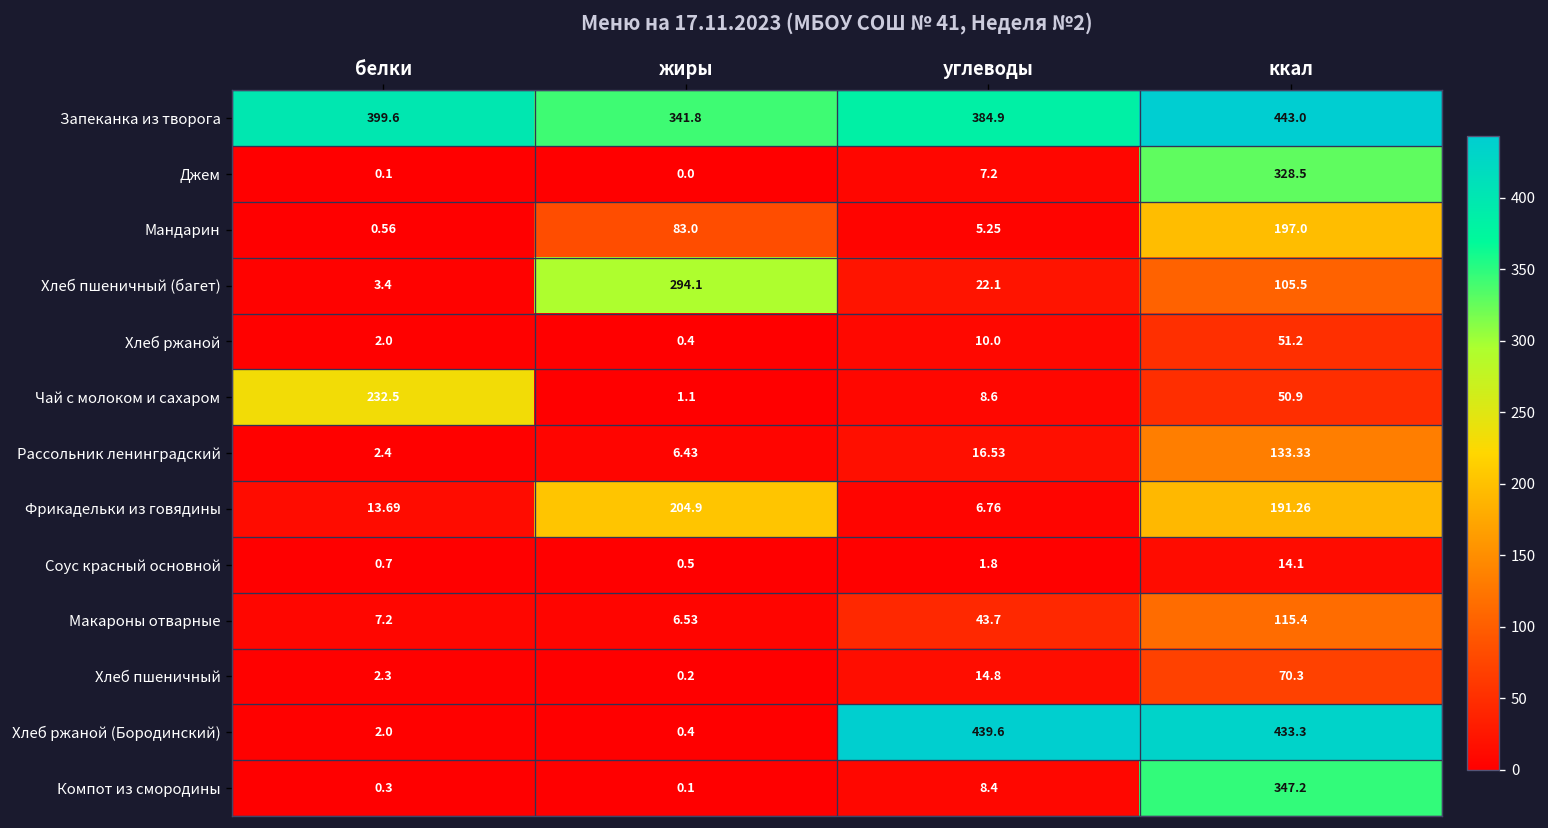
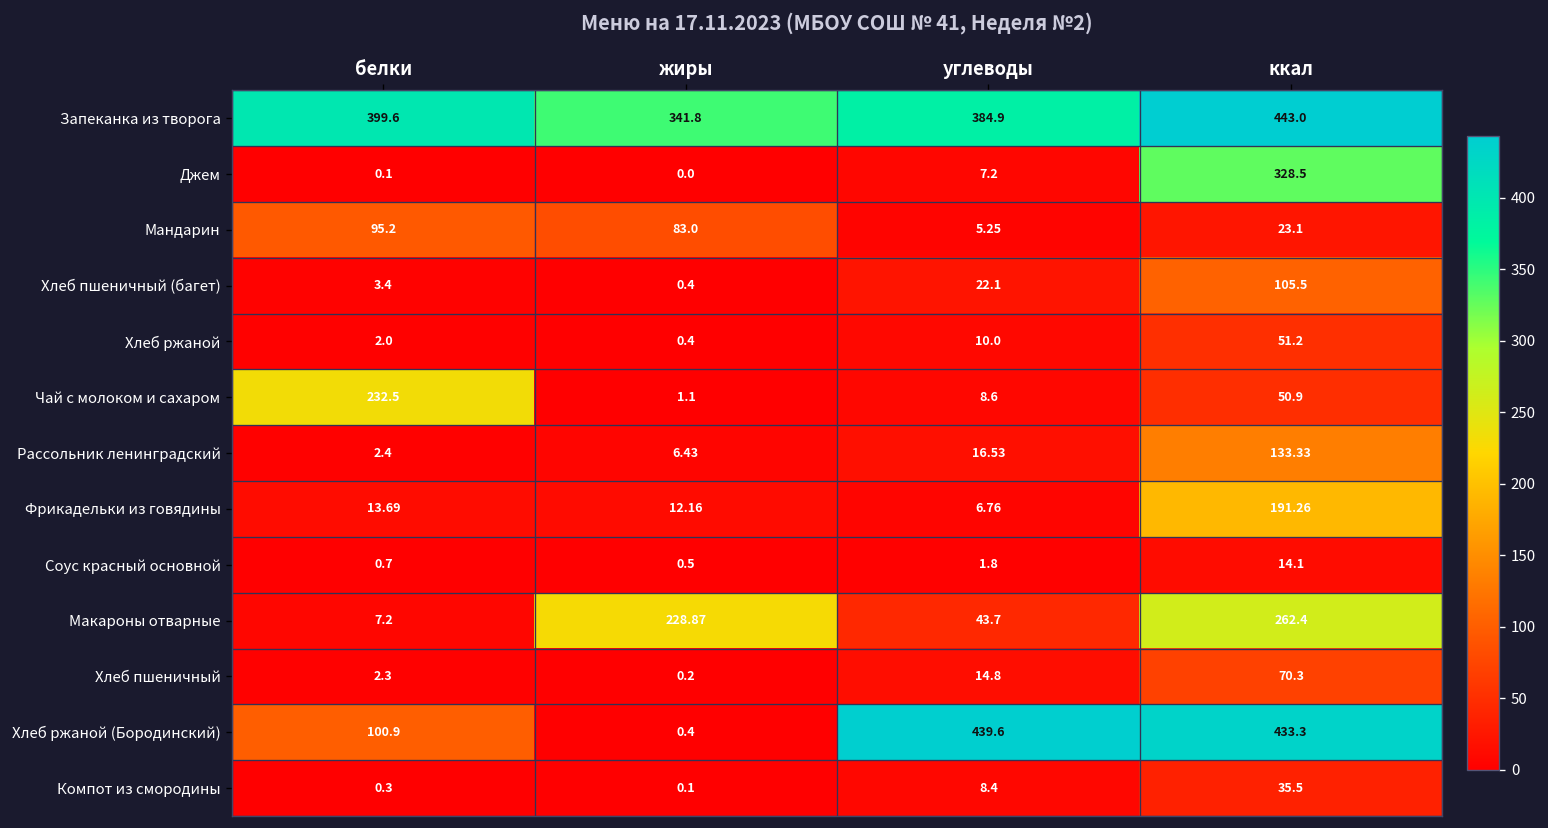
Мандарин, белки: 0.56 -> 95.2
Мандарин, ккал: 197.0 -> 23.1
Хлеб пшеничный (багет), жиры: 294.1 -> 0.4
Фрикадельки из говядины, жиры: 204.9 -> 12.16
Макароны отварные, жиры: 6.53 -> 228.87
Макароны отварные, ккал: 115.4 -> 262.4
Хлеб ржаной (Бородинский), белки: 2.0 -> 100.9
Компот из смородины, ккал: 347.2 -> 35.5
